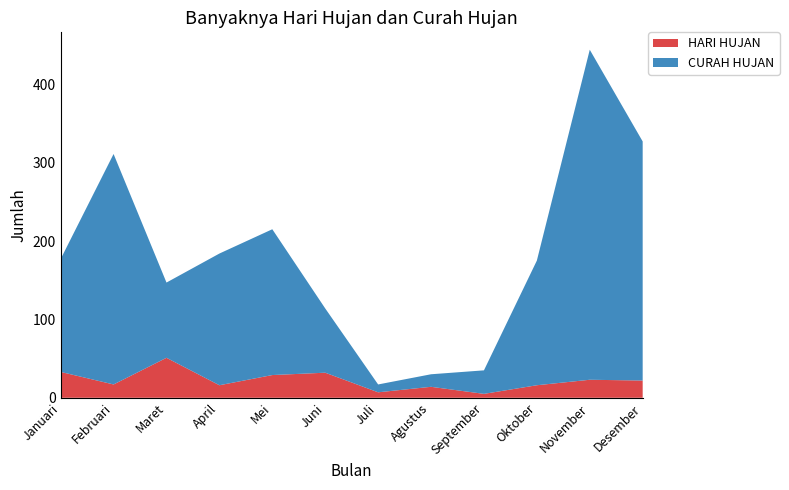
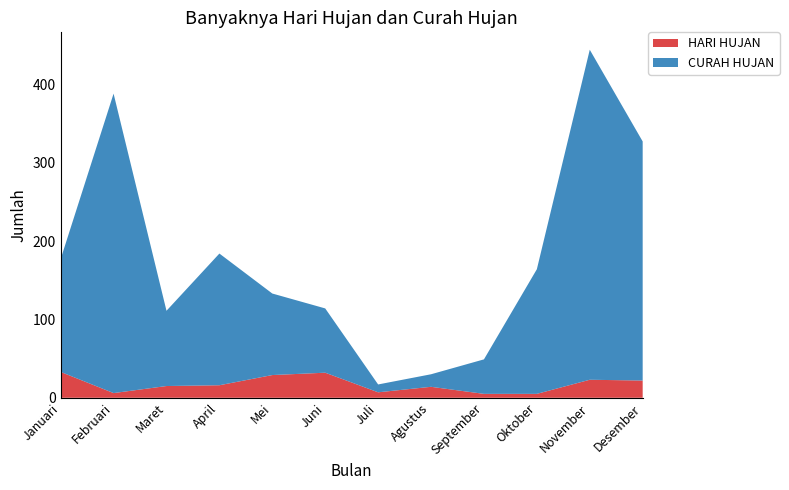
HARI HUJAN, Februari: 20 -> 10
CURAH HUJAN, Februari: 290 -> 380
HARI HUJAN, Maret: 50 -> 20
CURAH HUJAN, Mei: 190 -> 100
CURAH HUJAN, September: 30 -> 40
HARI HUJAN, Oktober: 20 -> 10
